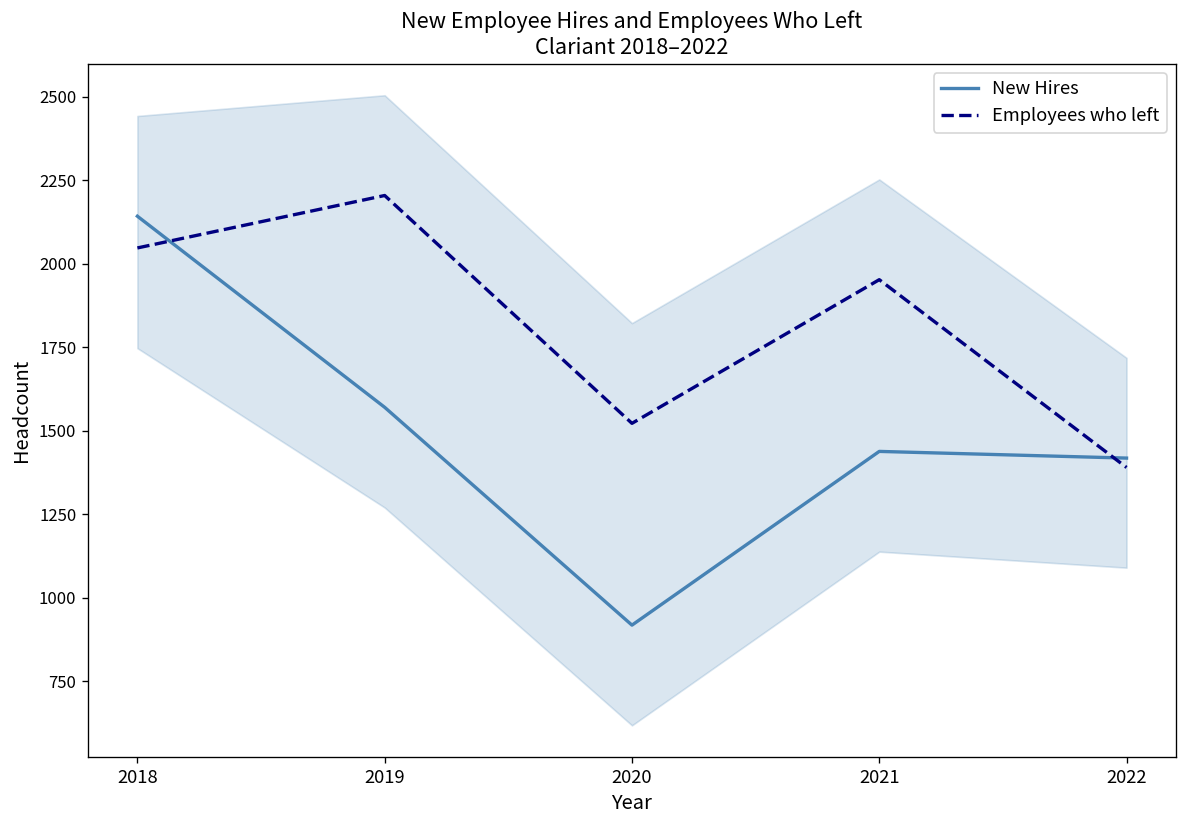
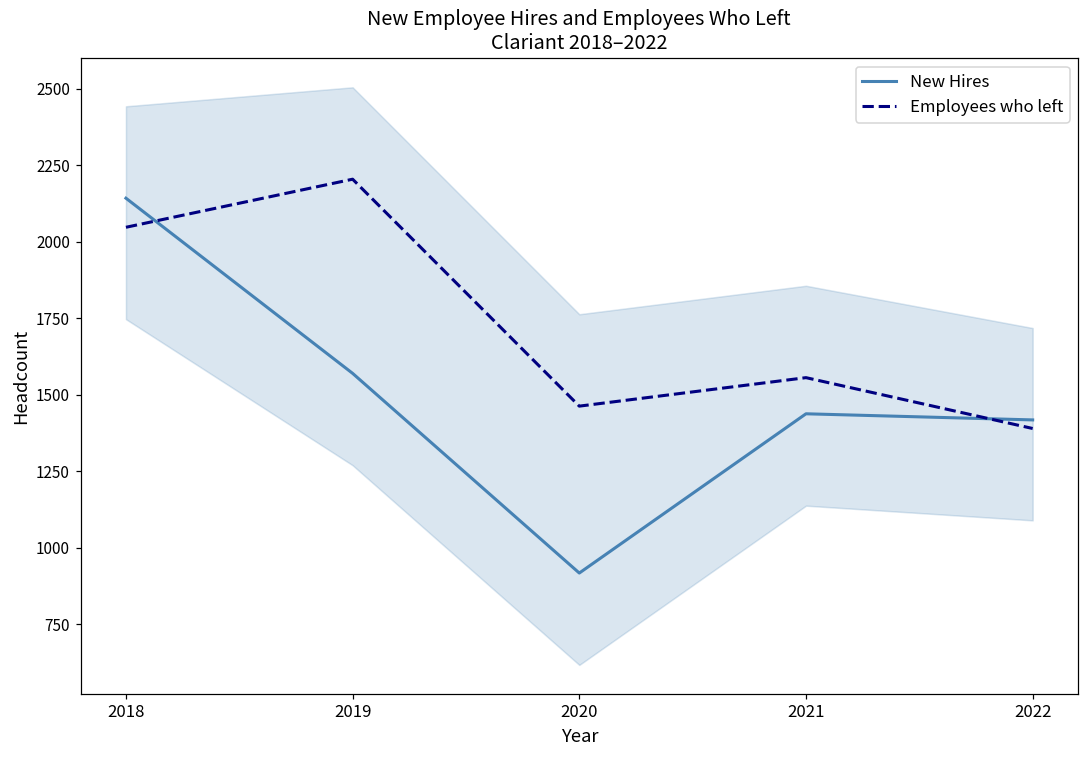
Employees who left, 2020: 1520 -> 1460
Employees who left, 2021: 1950 -> 1560
